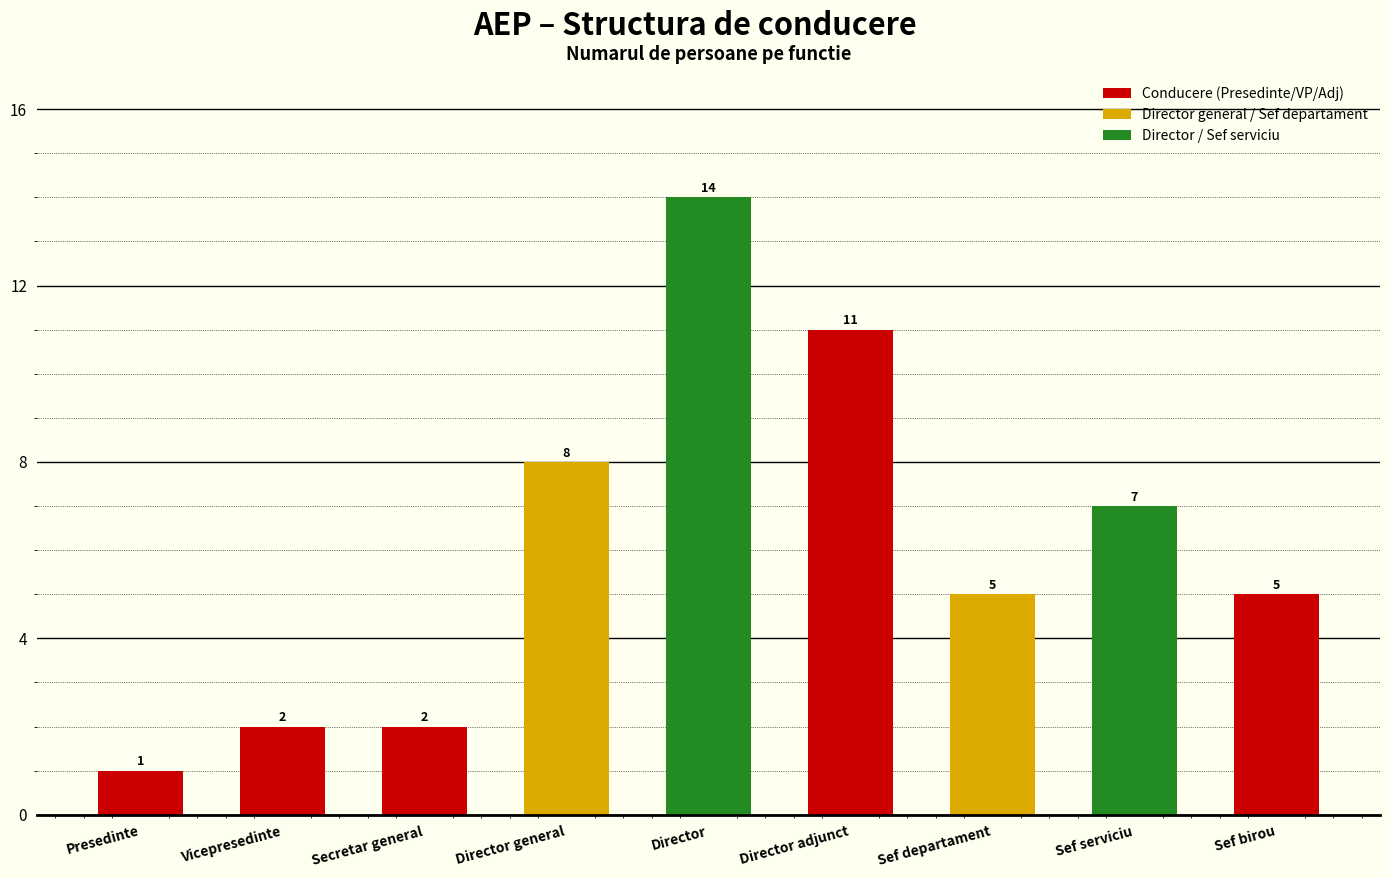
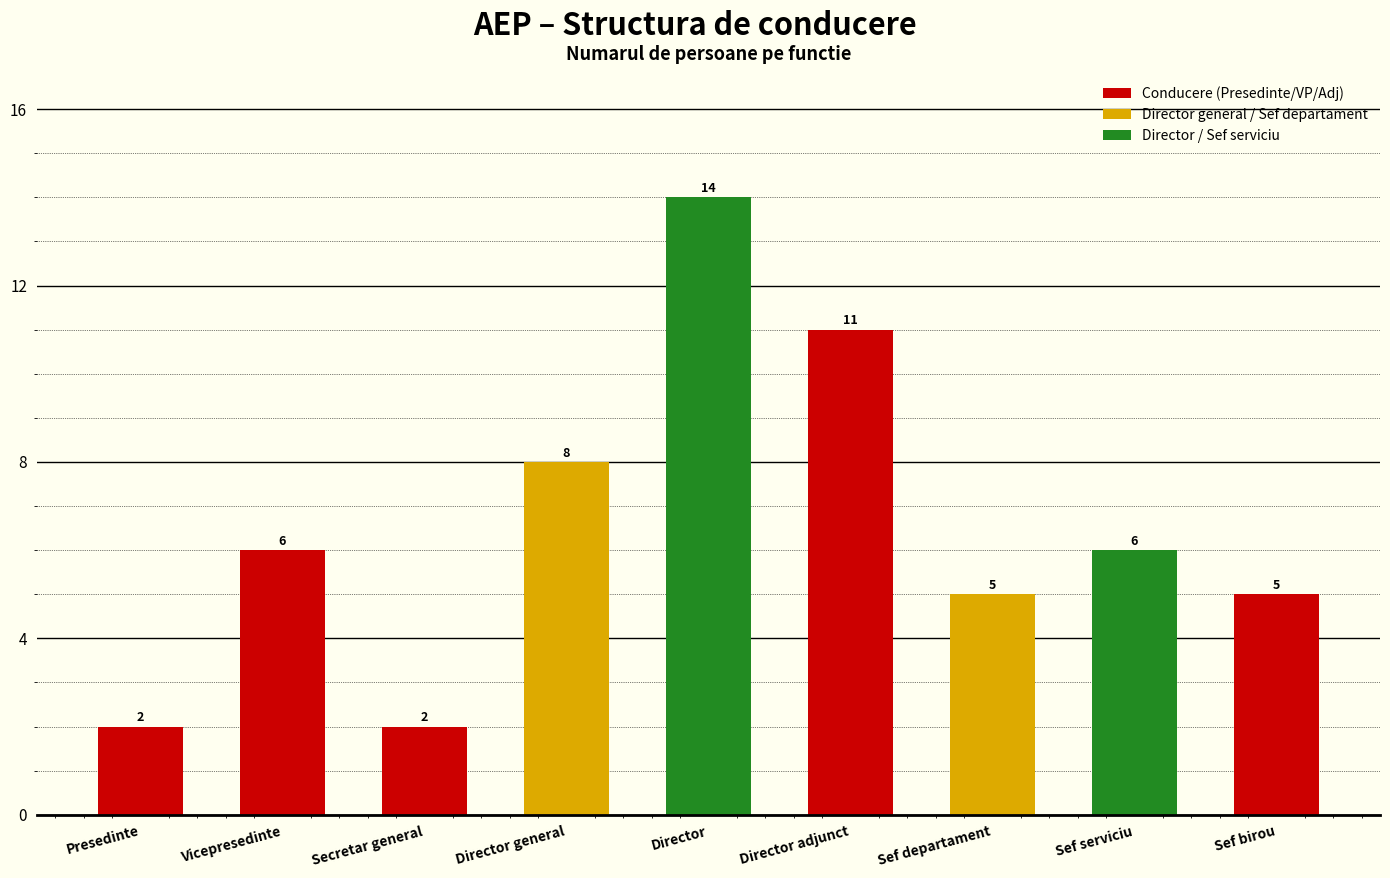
Presedinte: 1 -> 2
Vicepresedinte: 2 -> 6
Sef serviciu: 7 -> 6
